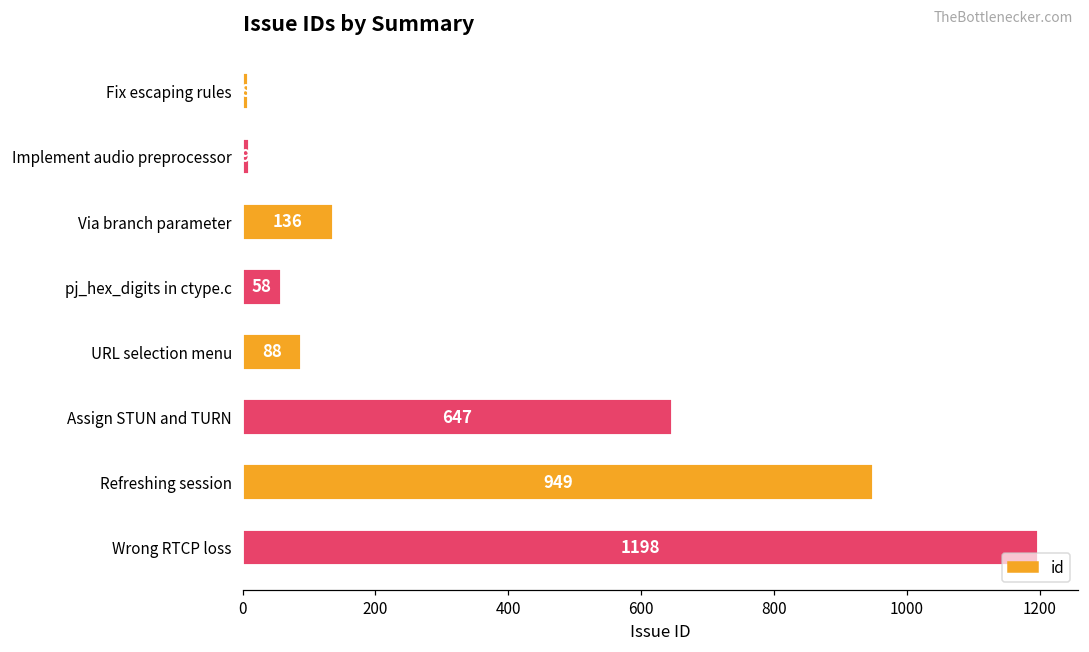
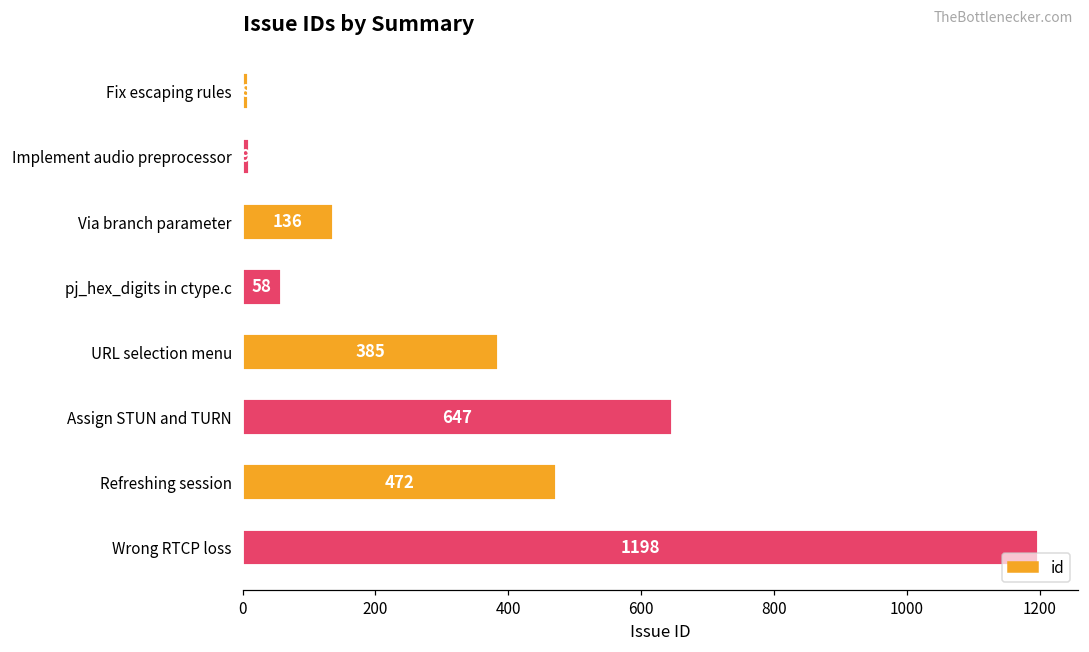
URL selection menu: 88 -> 385
Refreshing session: 949 -> 472
